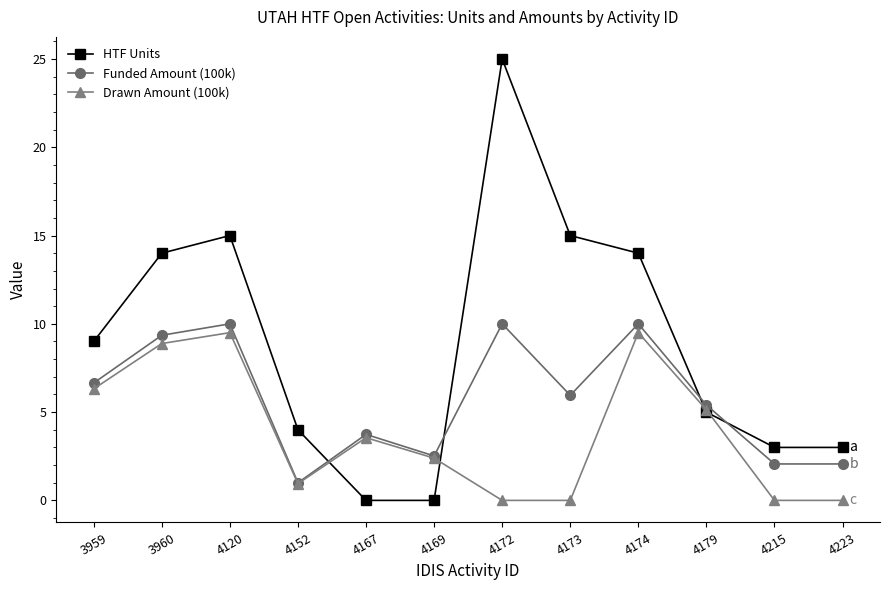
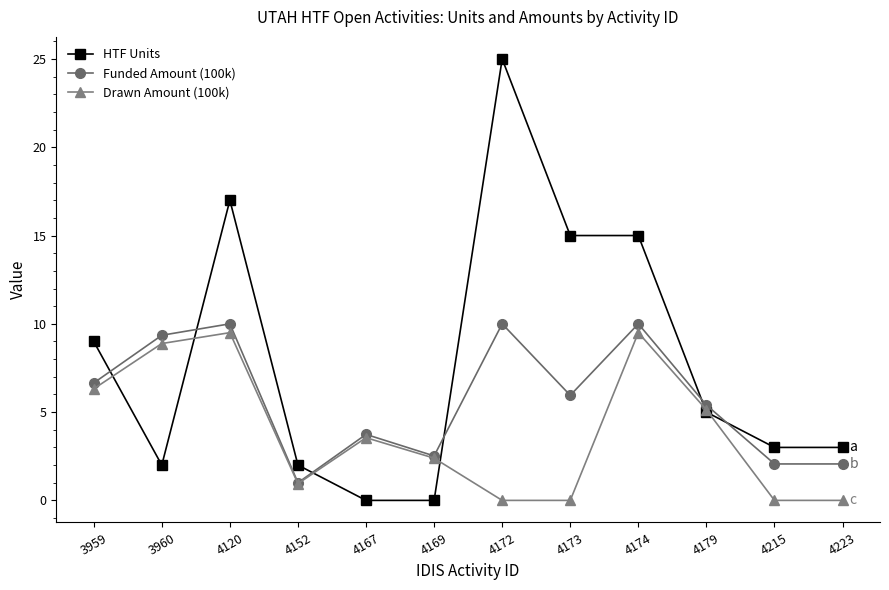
HTF Units, 3960: 14 -> 2
HTF Units, 4120: 15 -> 17
HTF Units, 4152: 4 -> 2
HTF Units, 4174: 14 -> 15
